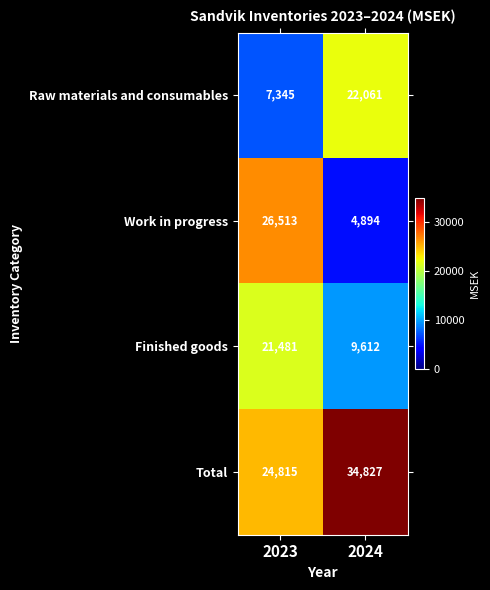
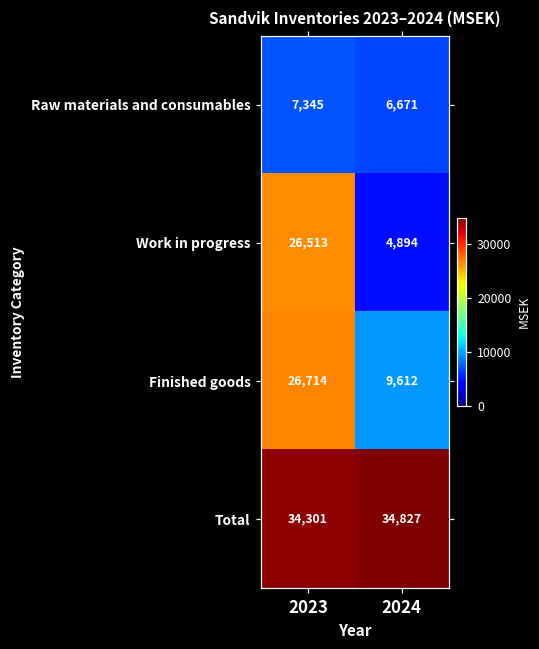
Raw materials and consumables, 2024: 22,061 -> 6,671
Finished goods, 2023: 21,481 -> 26,714
Total, 2023: 24,815 -> 34,301
